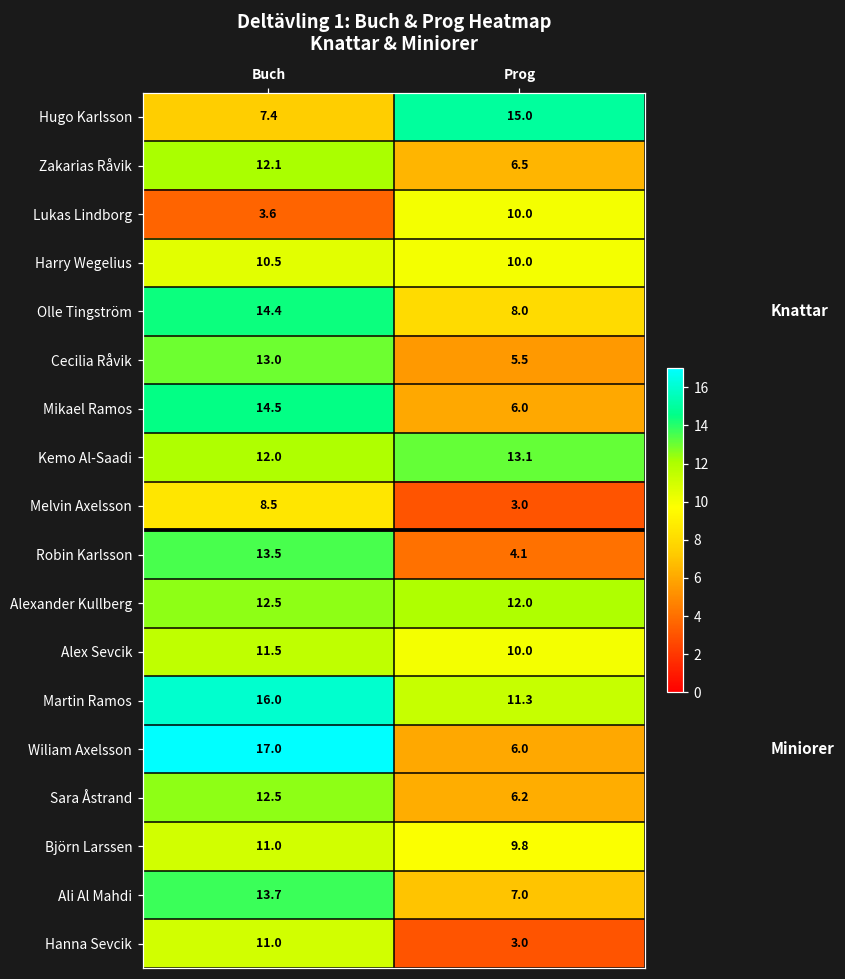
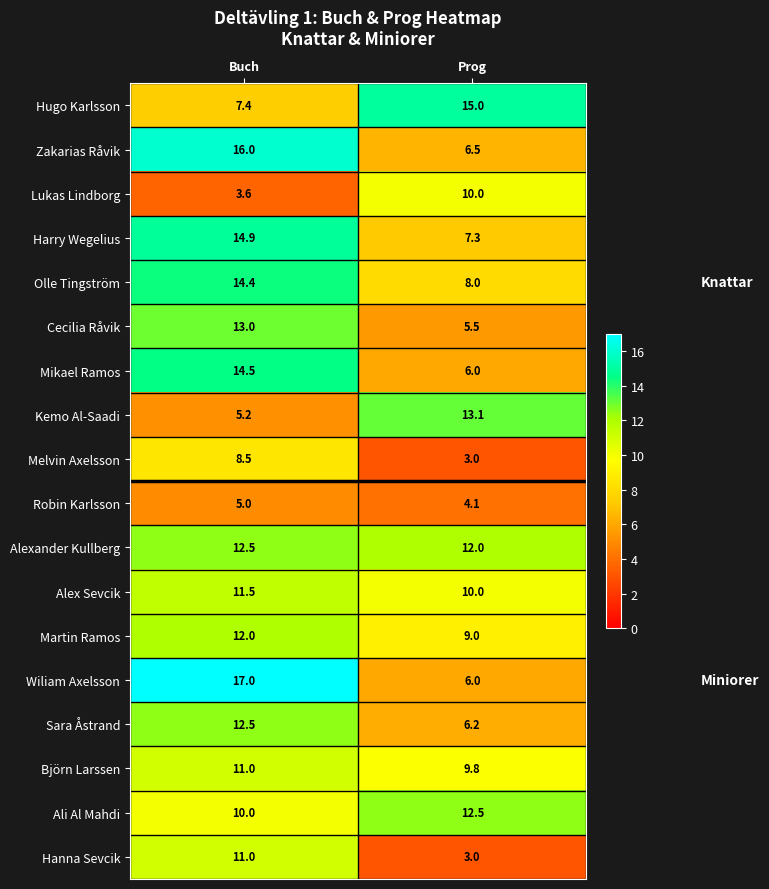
Zakarias Råvik, Buch: 12.1 -> 16.0
Harry Wegelius, Buch: 10.5 -> 14.9
Harry Wegelius, Prog: 10.0 -> 7.3
Kemo Al-Saadi, Buch: 12.0 -> 5.2
Robin Karlsson, Buch: 13.5 -> 5.0
Martin Ramos, Buch: 16.0 -> 12.0
Martin Ramos, Prog: 11.3 -> 9.0
Ali Al Mahdi, Buch: 13.7 -> 10.0
Ali Al Mahdi, Prog: 7.0 -> 12.5
